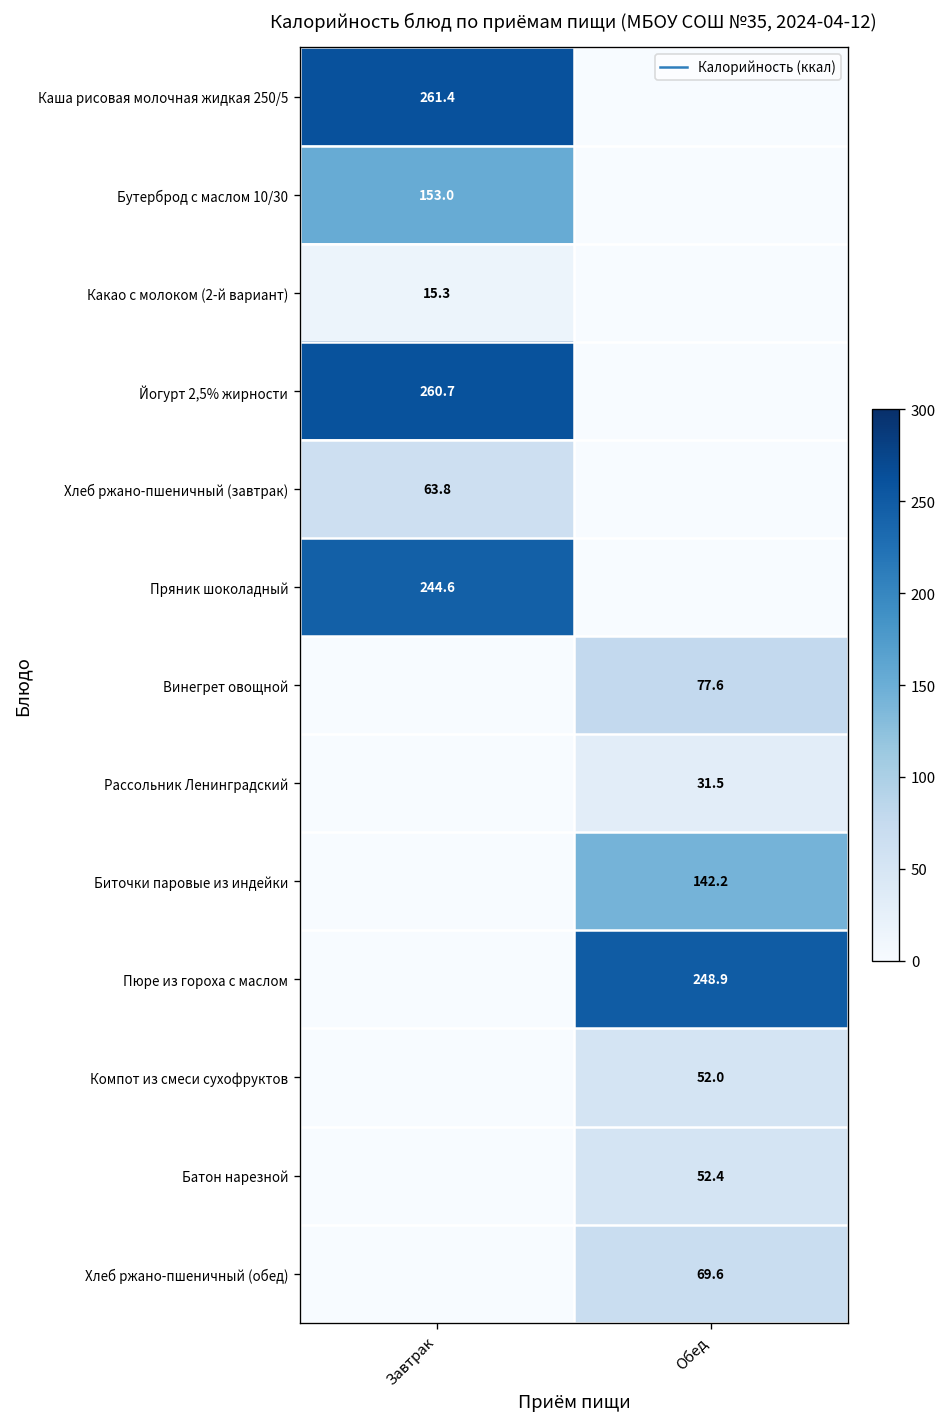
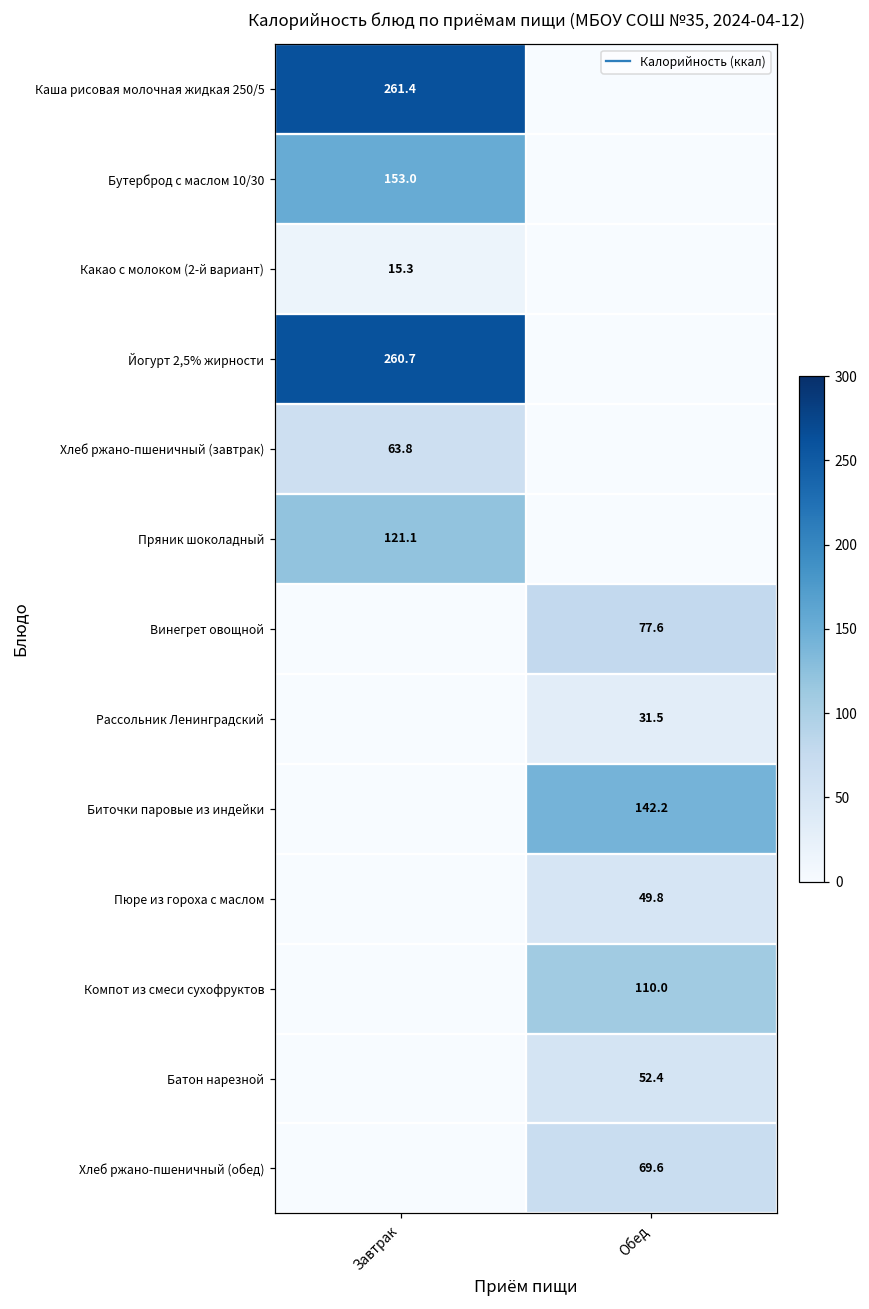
Пряник шоколадный, Завтрак: 244.6 -> 121.1
Пюре из гороха с маслом, Обед: 248.9 -> 49.8
Компот из смеси сухофруктов, Обед: 52.0 -> 110.0
